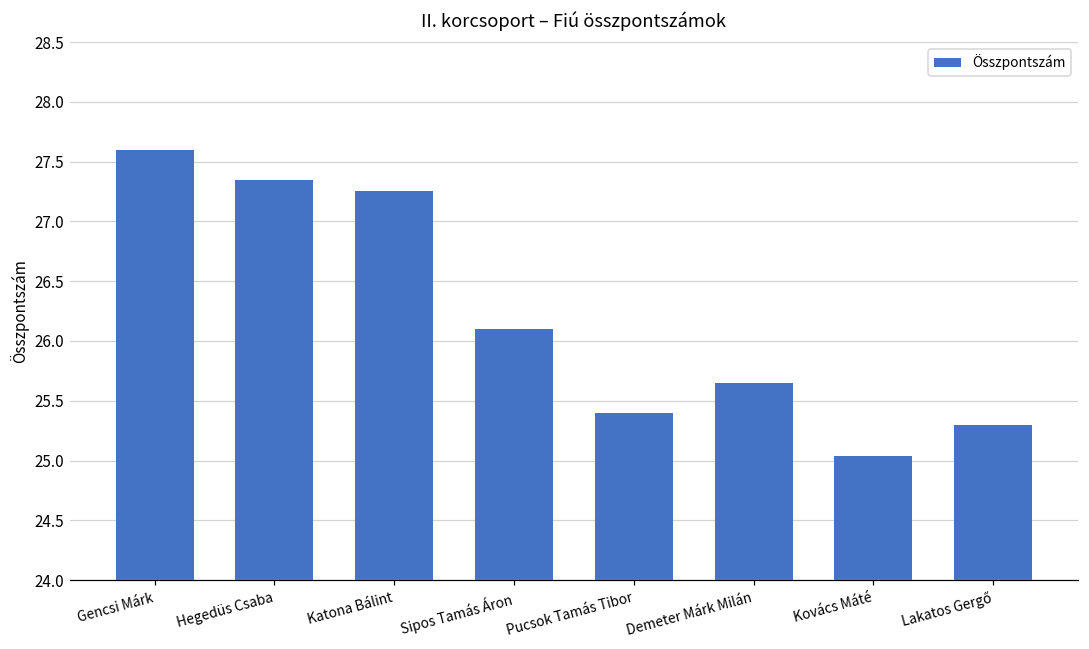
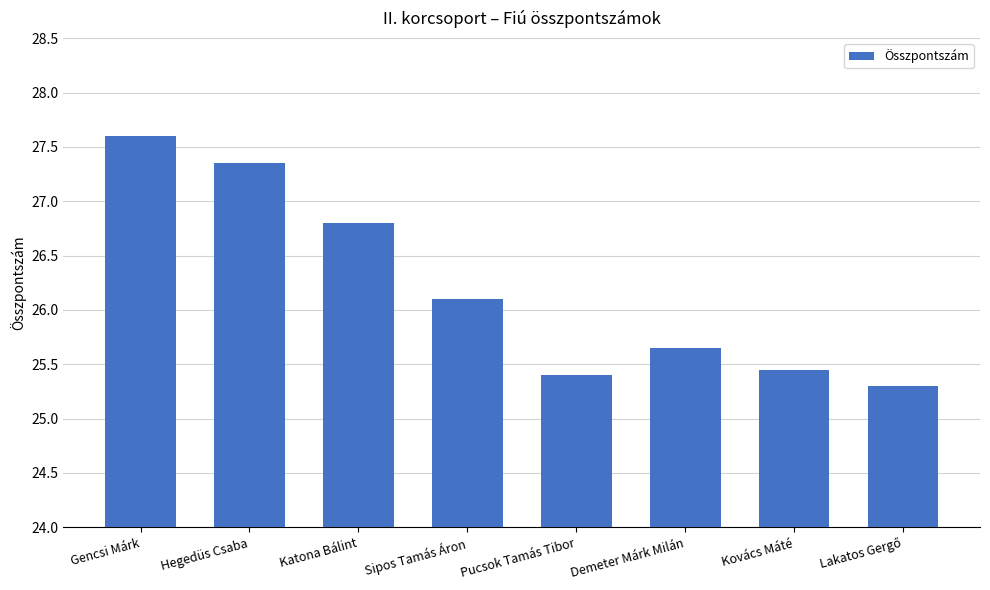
Katona Bálint: 27.25 -> 26.80
Kovács Máté: 25.04 -> 25.45
